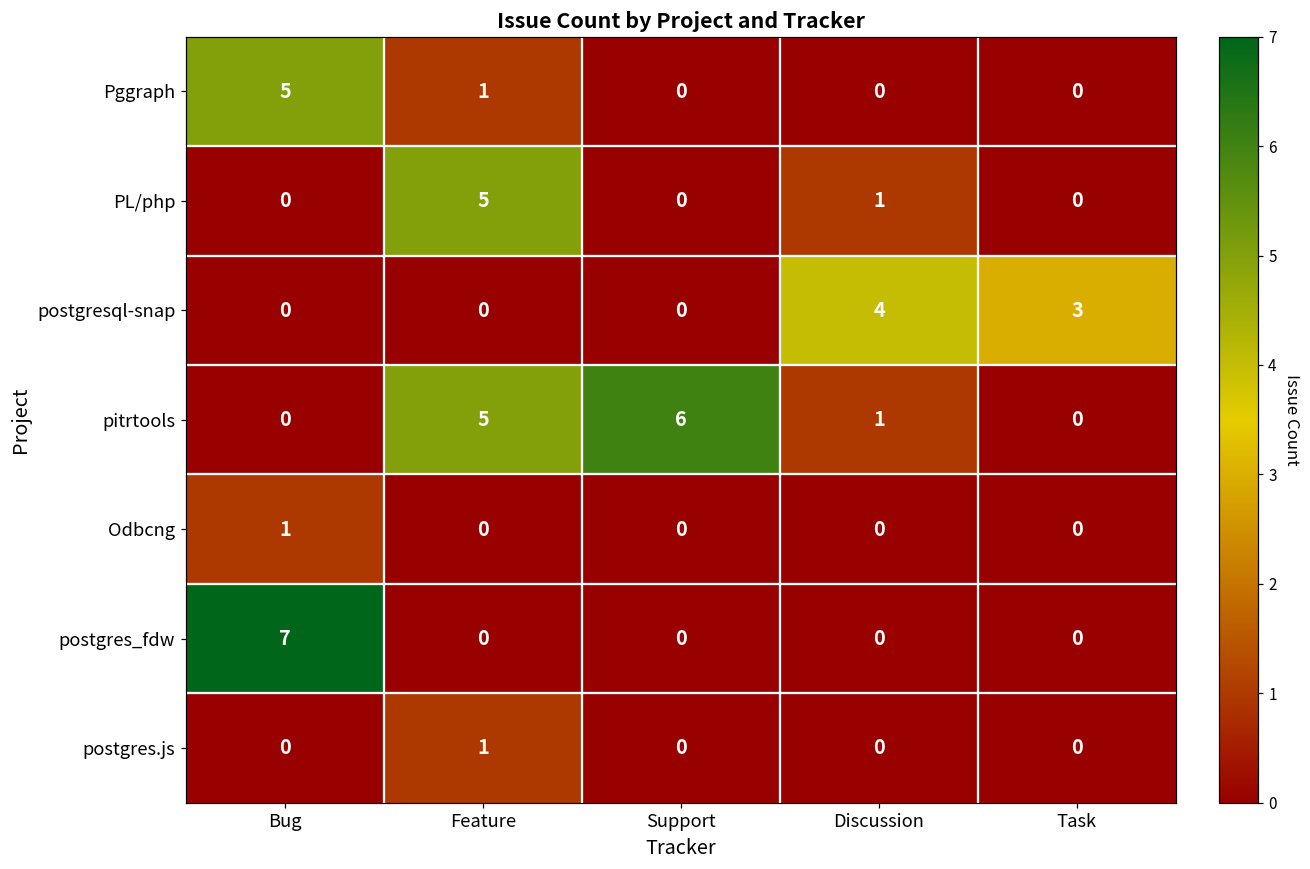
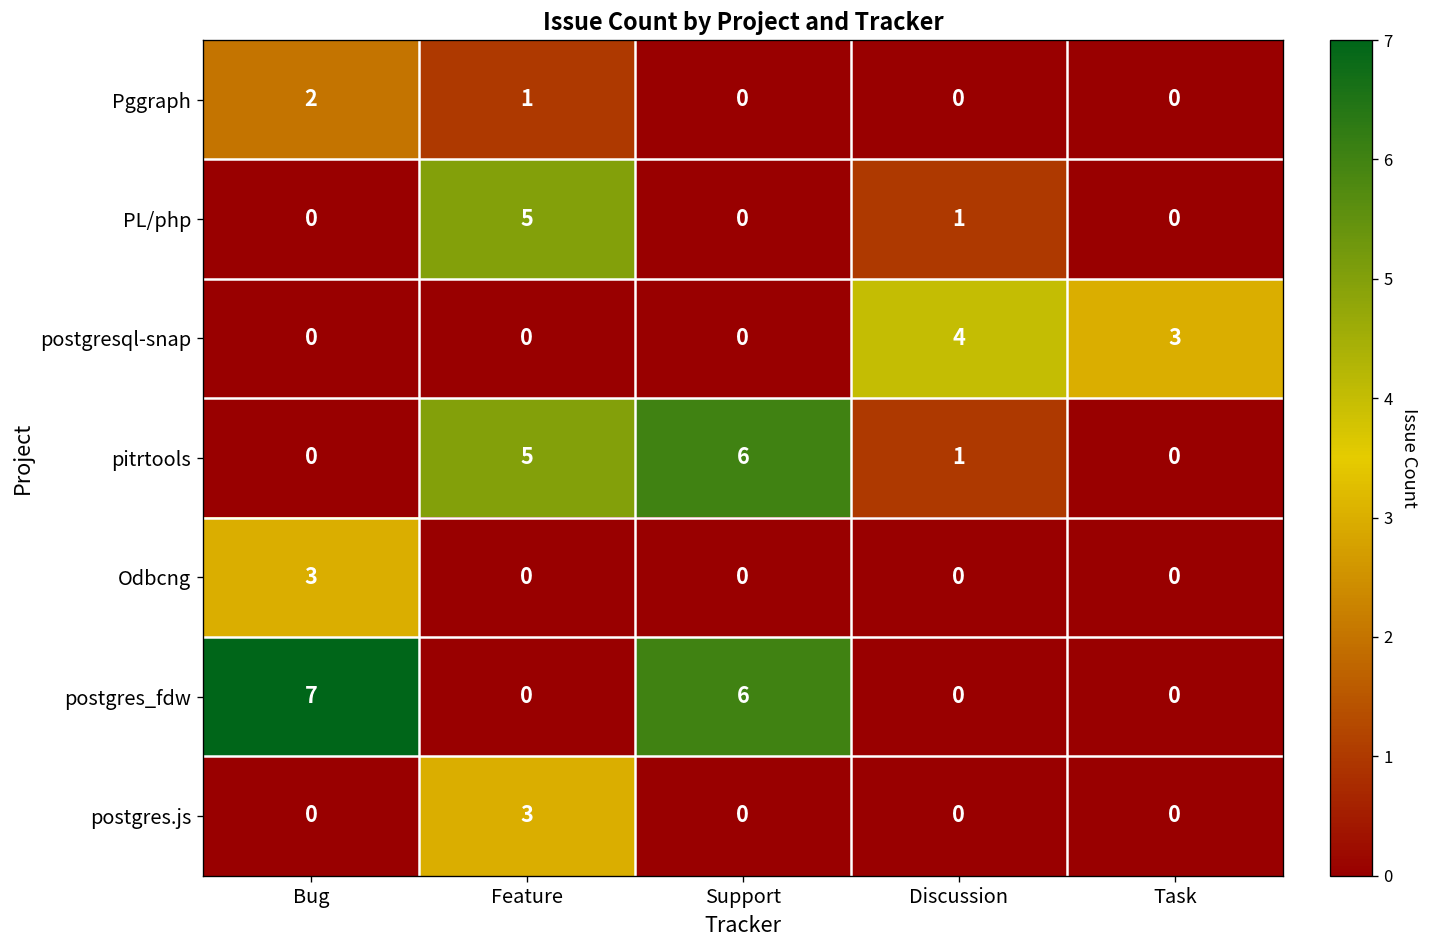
Pggraph, Bug: 5 -> 2
Odbcng, Bug: 1 -> 3
postgres_fdw, Support: 0 -> 6
postgres.js, Feature: 1 -> 3
